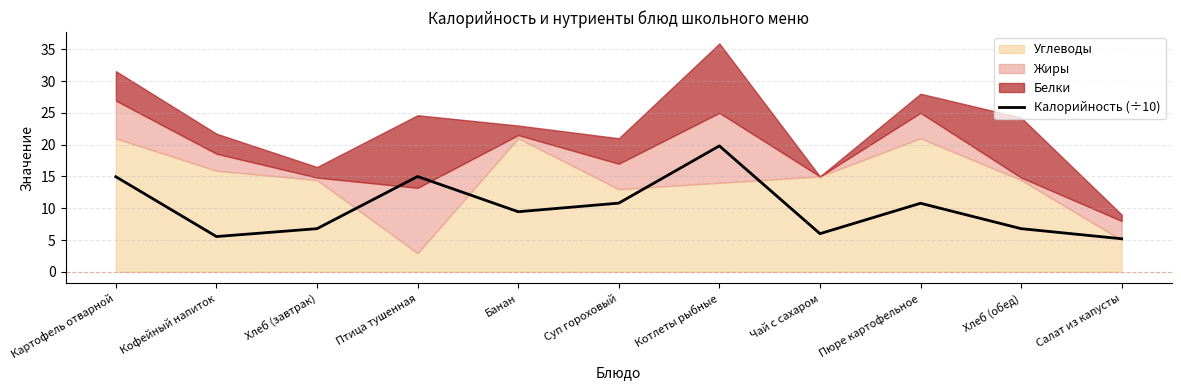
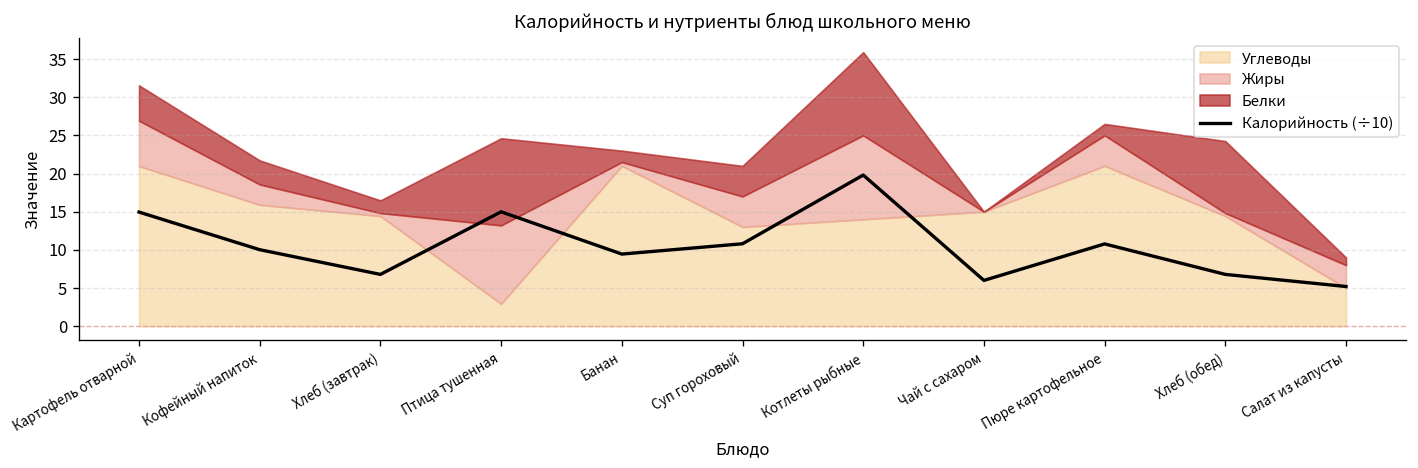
Калорийность (÷10), Кофейный напиток: 6 -> 10
Белки, Пюре картофельное: 3 -> 2
